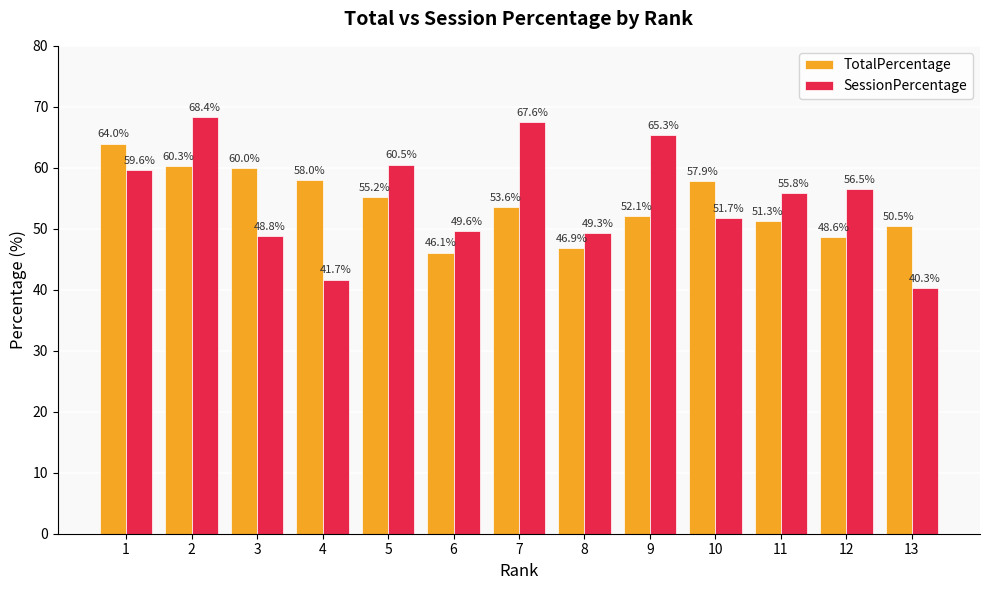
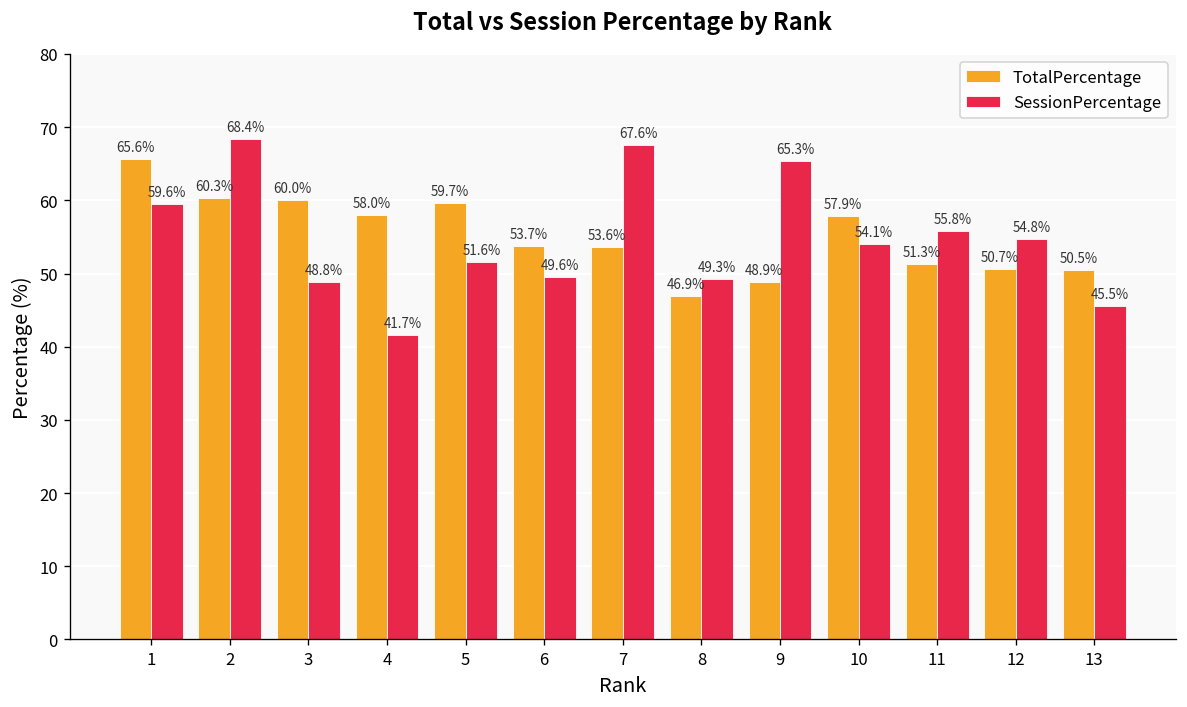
TotalPercentage, 1: 64.0% -> 65.6%
TotalPercentage, 5: 55.2% -> 59.7%
SessionPercentage, 5: 60.5% -> 51.6%
TotalPercentage, 6: 46.1% -> 53.7%
TotalPercentage, 9: 52.1% -> 48.9%
SessionPercentage, 10: 51.7% -> 54.1%
TotalPercentage, 12: 48.6% -> 50.7%
SessionPercentage, 12: 56.5% -> 54.8%
SessionPercentage, 13: 40.3% -> 45.5%
